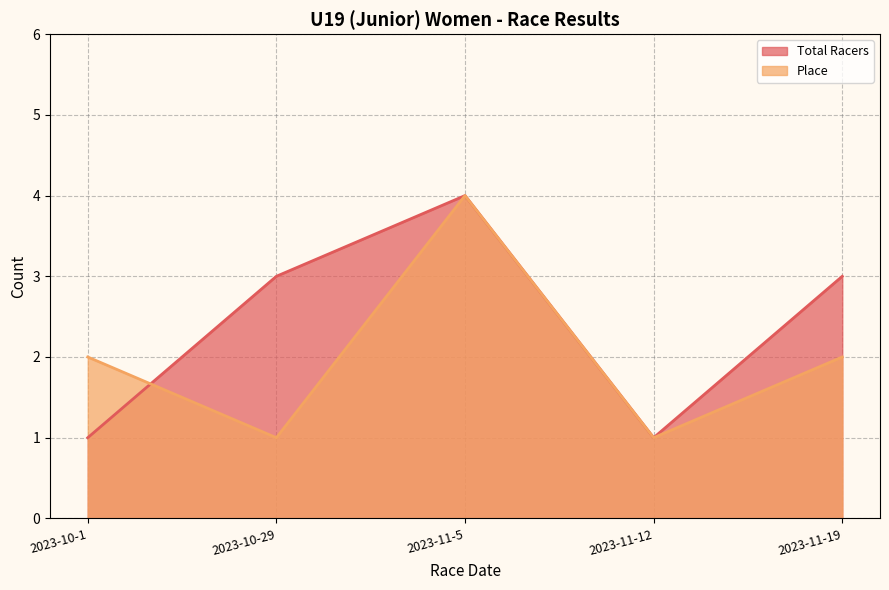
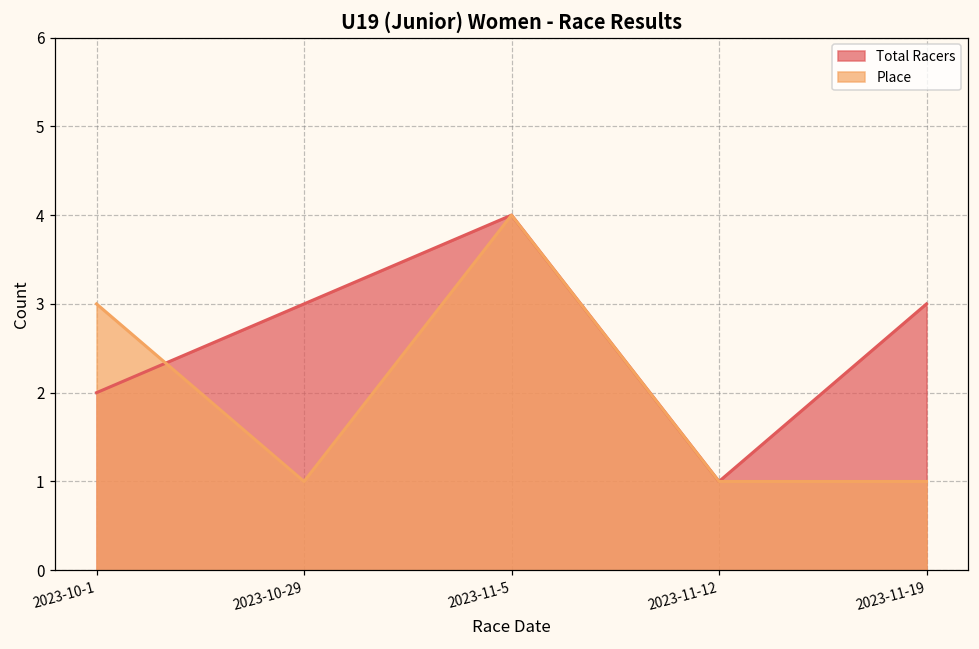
Total Racers, 2023-10-1: 1 -> 2
Place, 2023-10-1: 2 -> 3
Place, 2023-11-19: 2 -> 1
